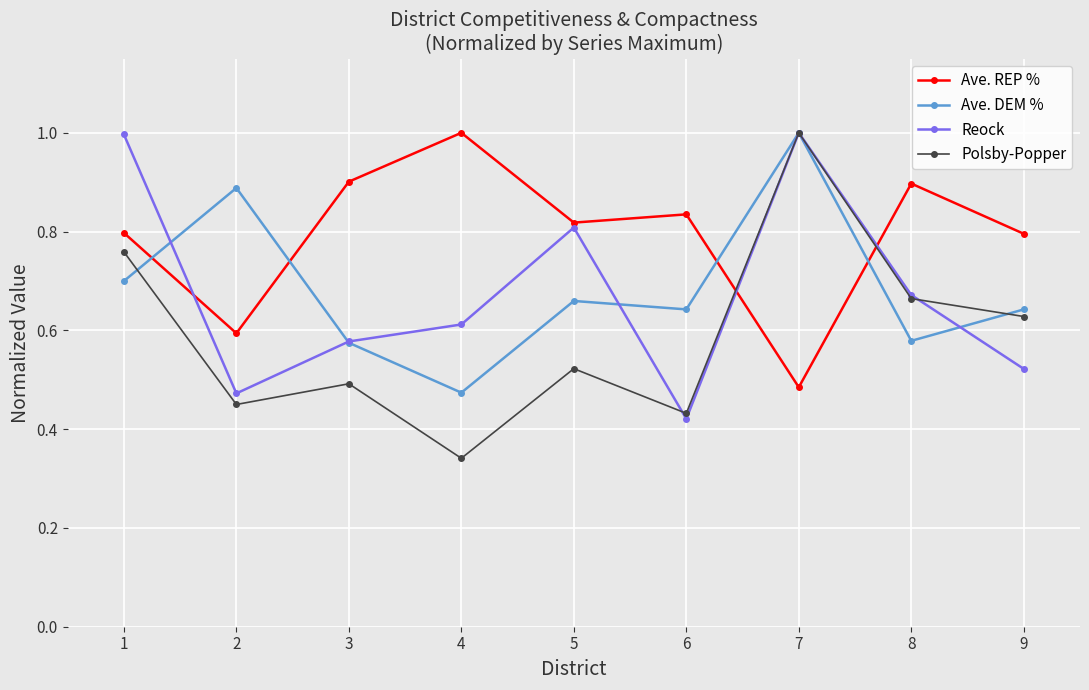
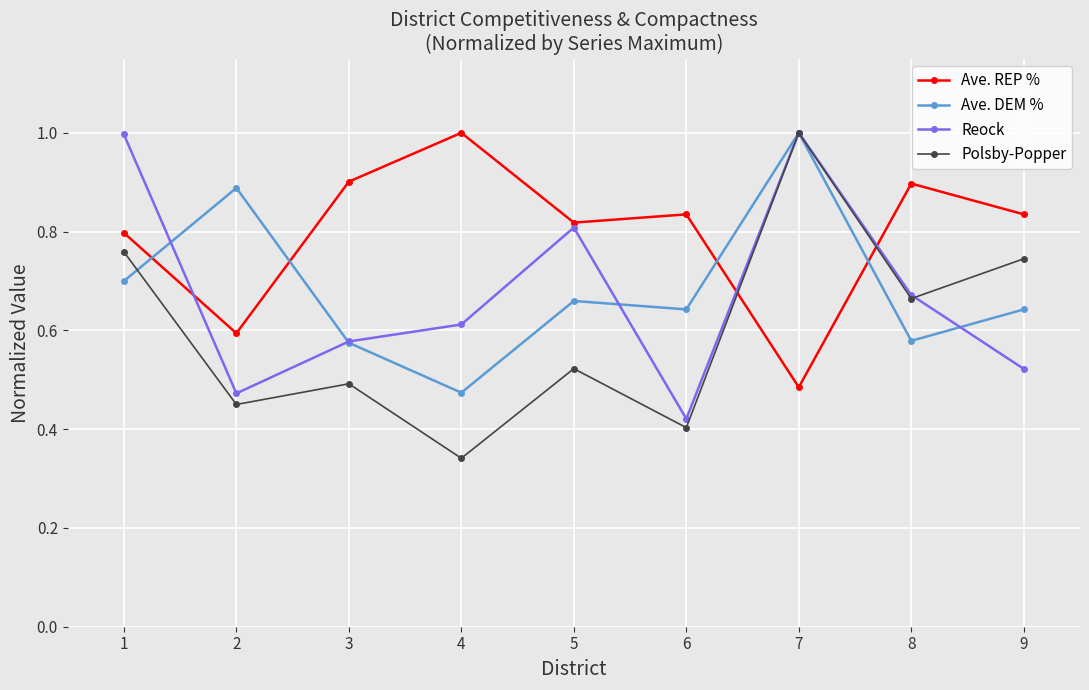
Polsby-Popper, 6: 0.43 -> 0.40
Ave. REP %, 9: 0.80 -> 0.83
Polsby-Popper, 9: 0.63 -> 0.74
